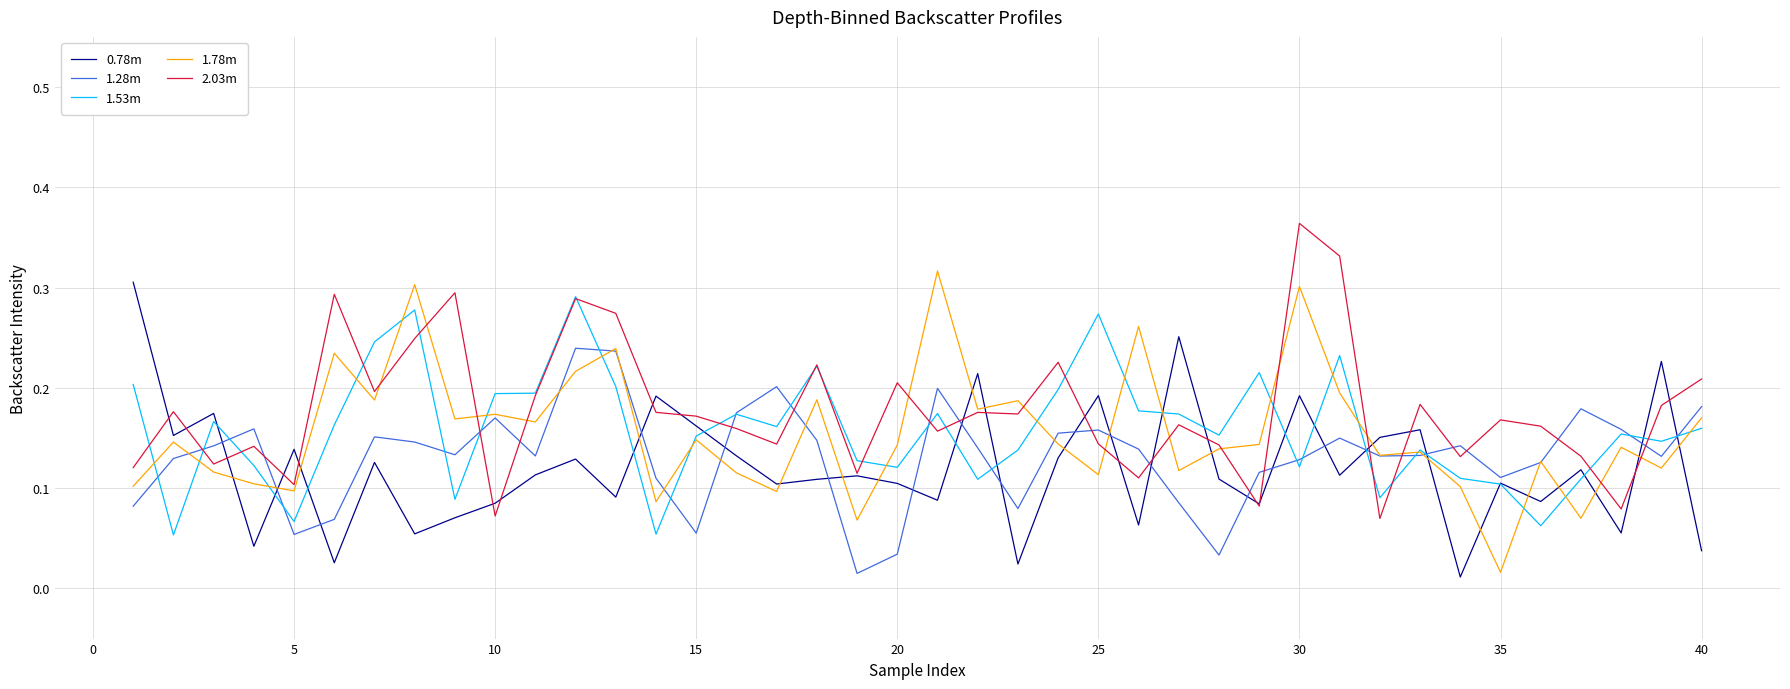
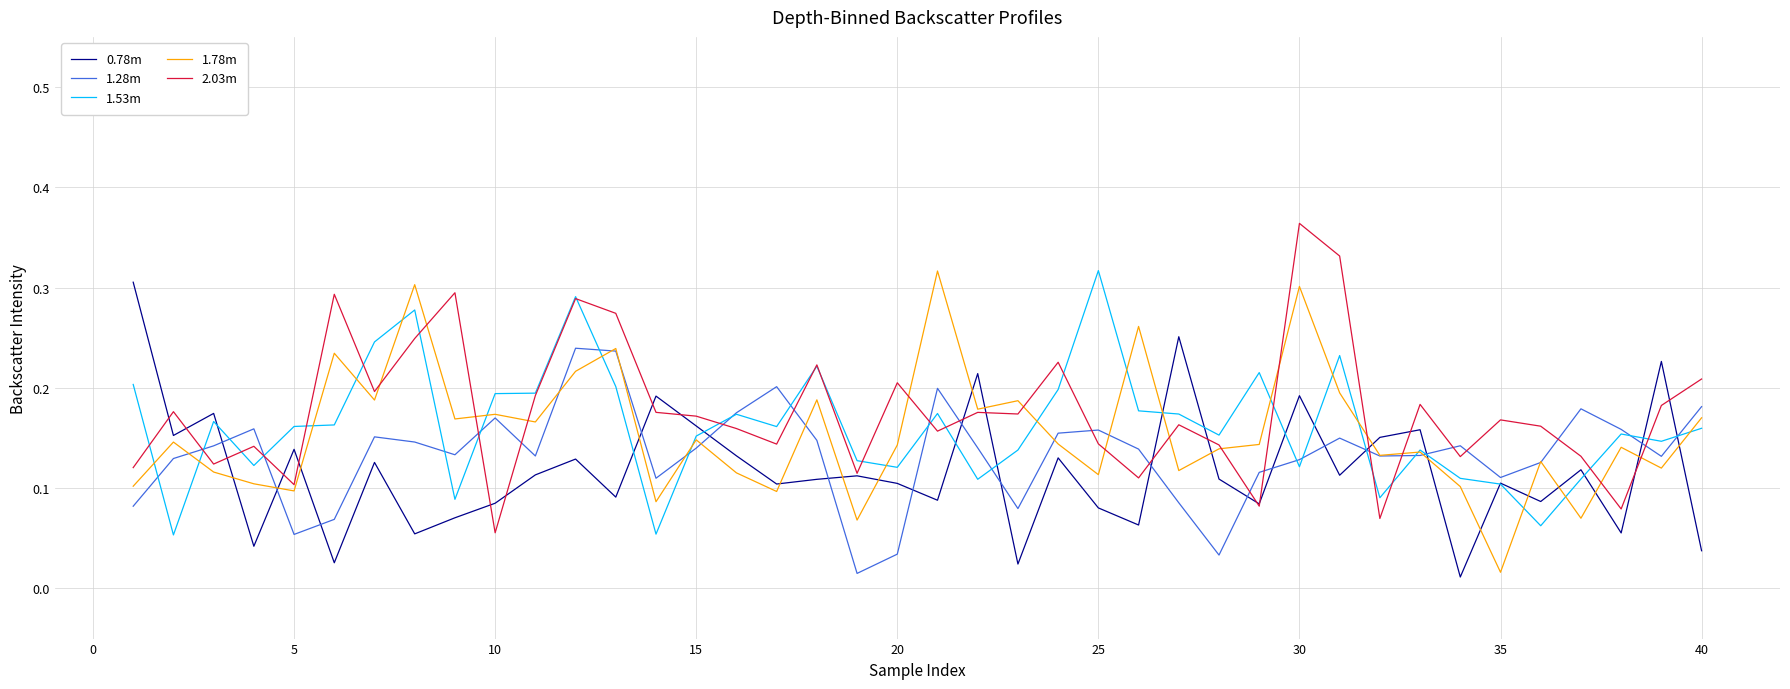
1.53m, 5: 0.067 -> 0.162
2.03m, 10: 0.072 -> 0.056
1.28m, 15: 0.055 -> 0.140
0.78m, 25: 0.192 -> 0.080
1.53m, 25: 0.274 -> 0.317
